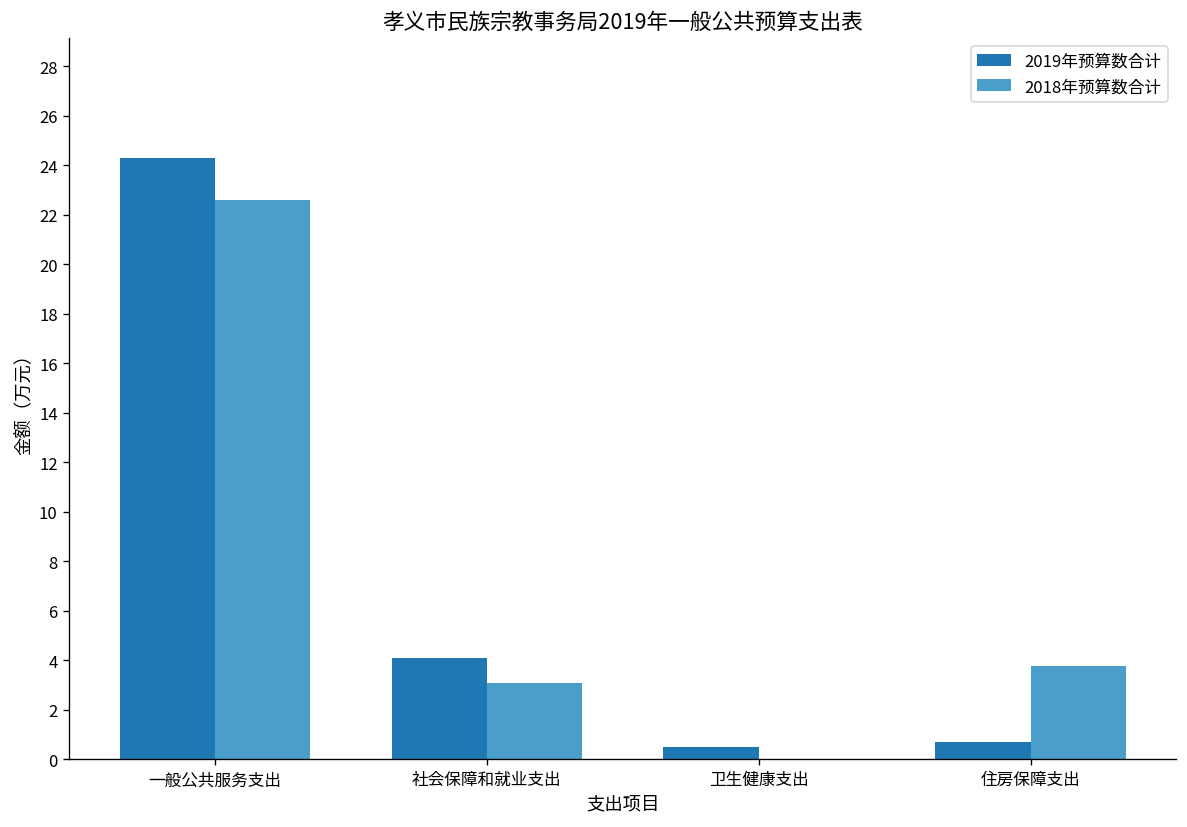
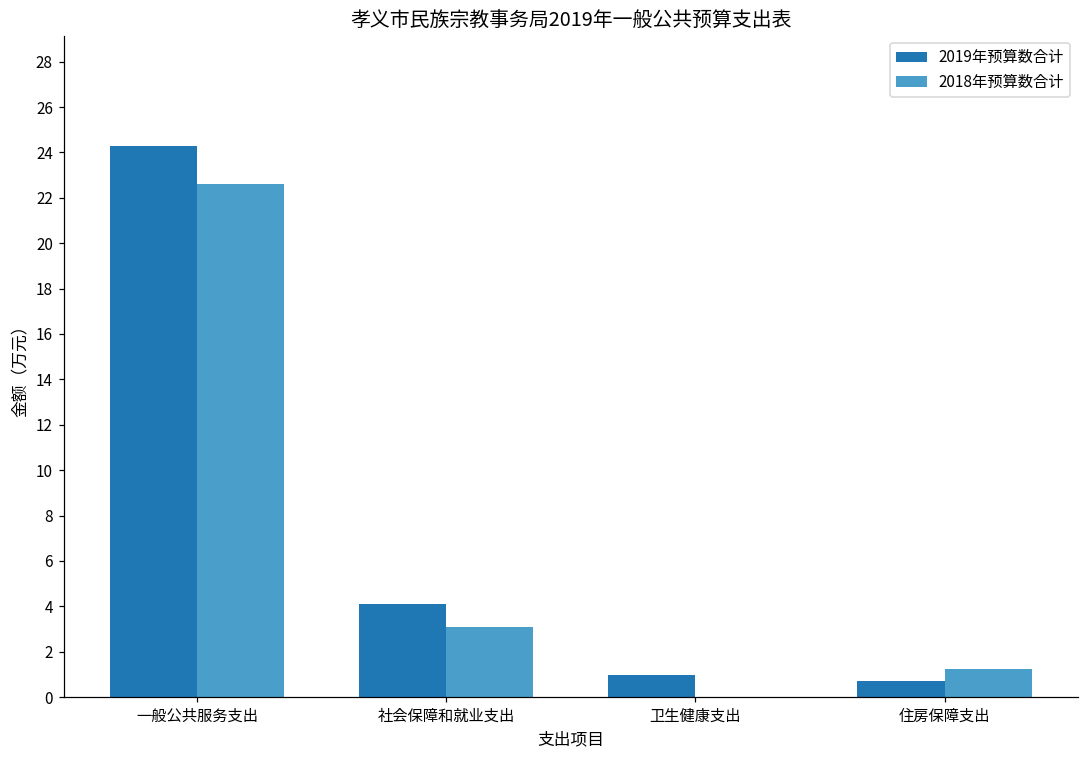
2019年预算数合计, 卫生健康支出: 0.5 -> 1.0
2018年预算数合计, 住房保障支出: 3.8 -> 1.2
